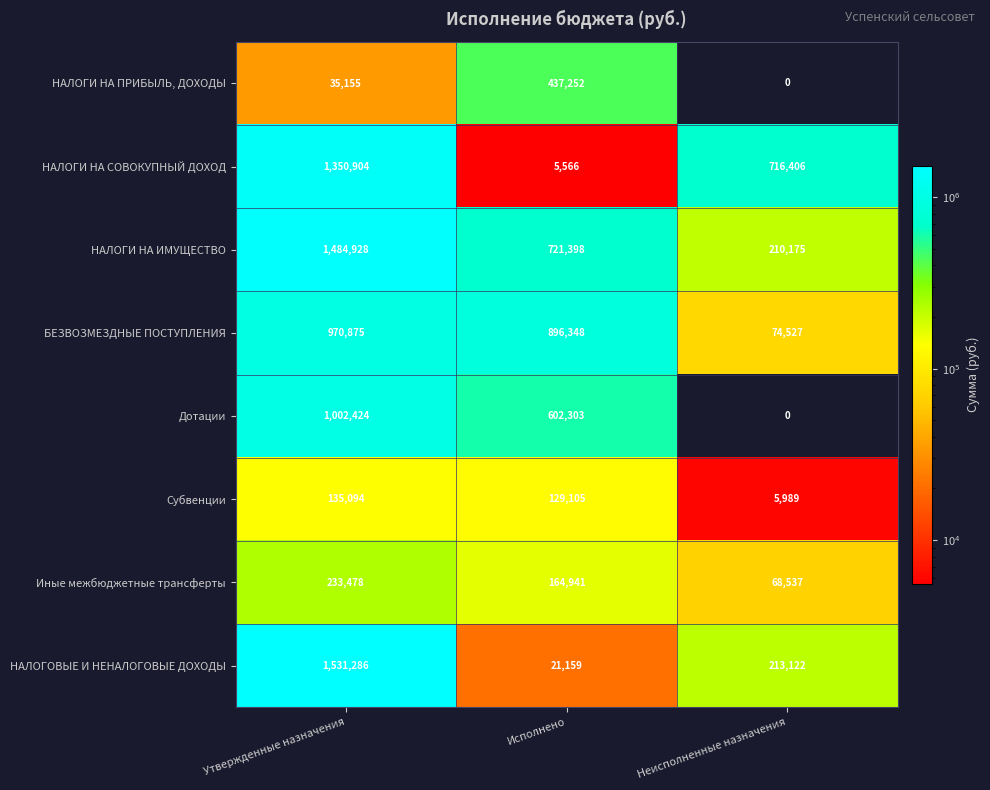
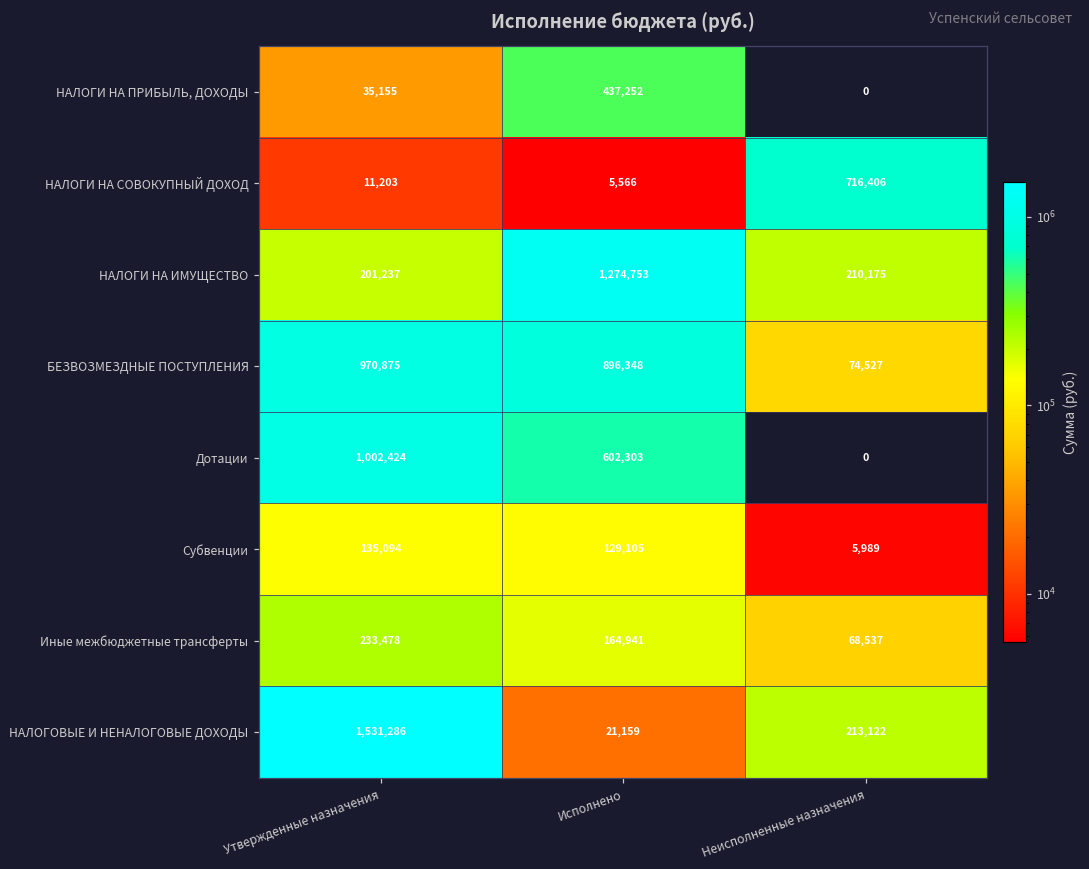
НАЛОГИ НА СОВОКУПНЫЙ ДОХОД, Утвержденные назначения: 1,350,904 -> 11,203
НАЛОГИ НА ИМУЩЕСТВО, Утвержденные назначения: 1,484,928 -> 201,237
НАЛОГИ НА ИМУЩЕСТВО, Исполнено: 721,398 -> 1,274,753
